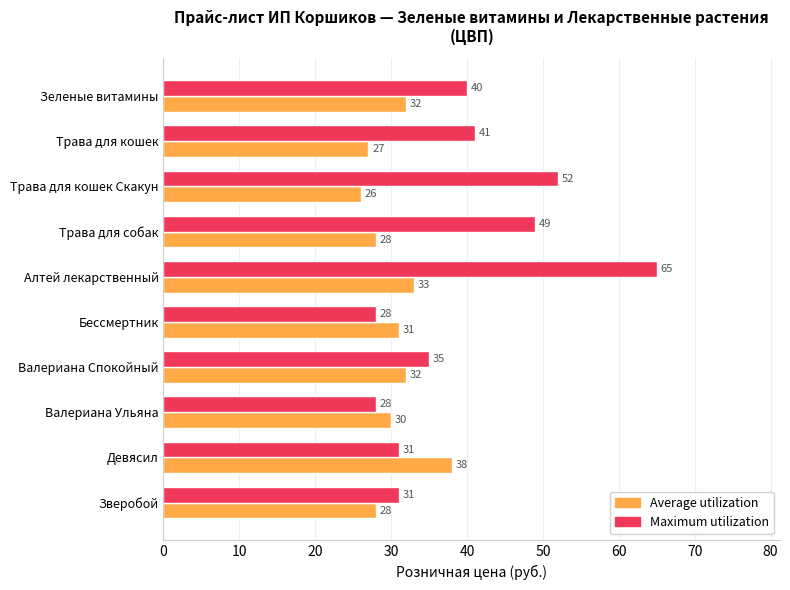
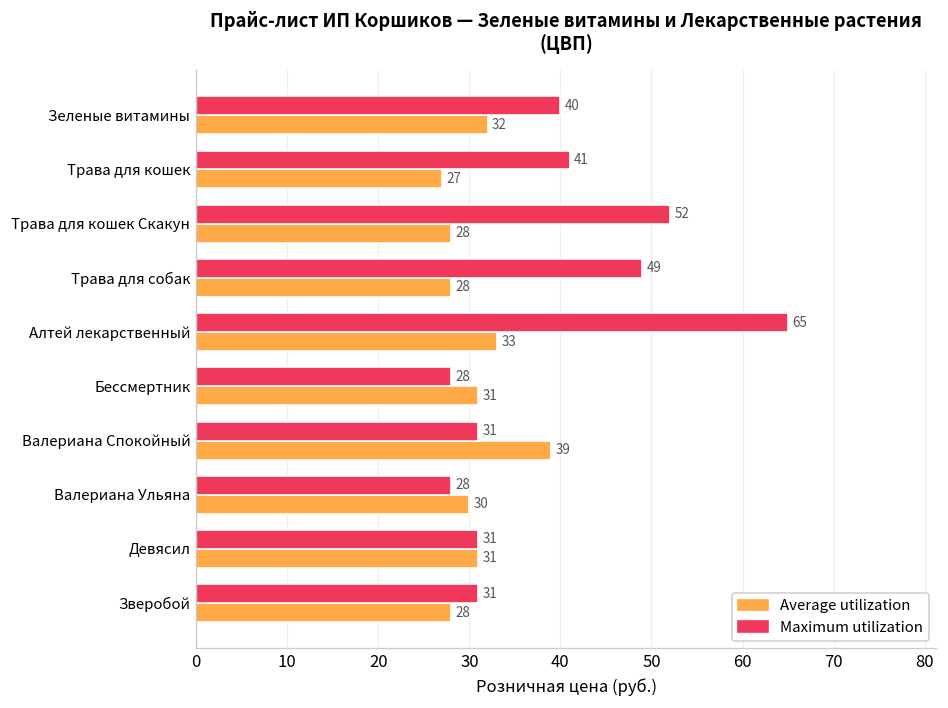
Average utilization, Трава для кошек Скакун: 26 -> 28
Maximum utilization, Валериана Спокойный: 35 -> 31
Average utilization, Валериана Спокойный: 32 -> 39
Average utilization, Девясил: 38 -> 31
